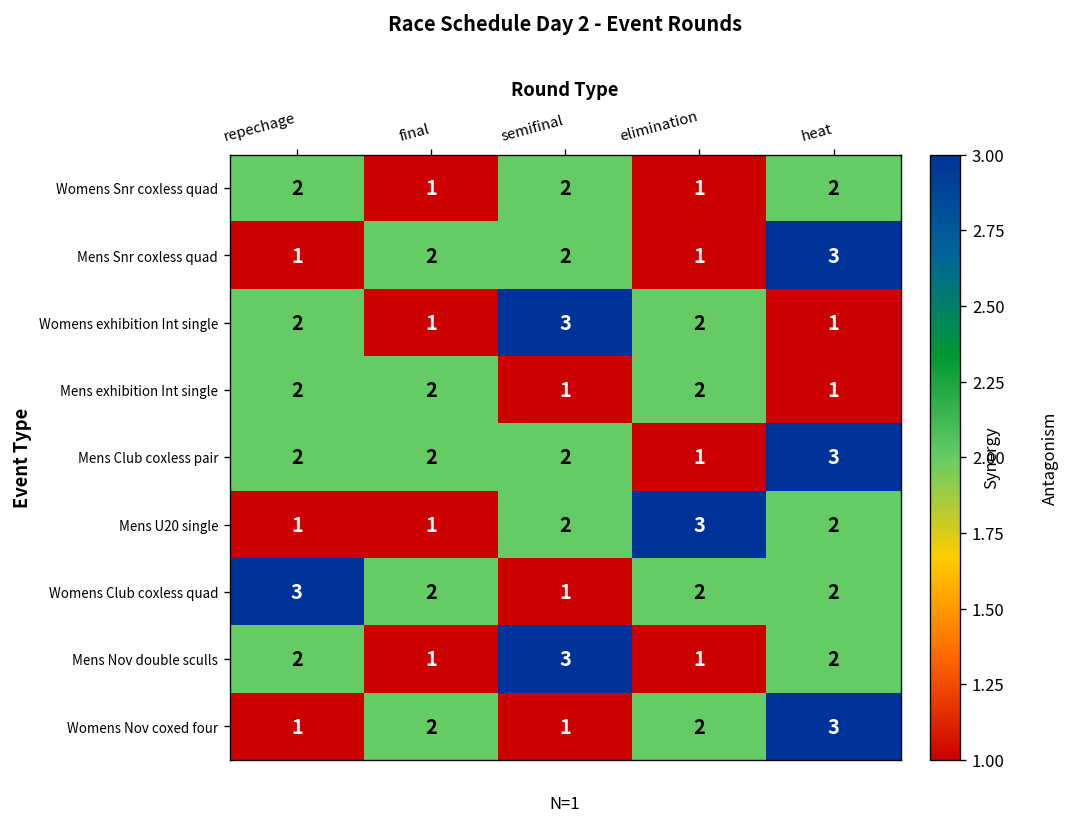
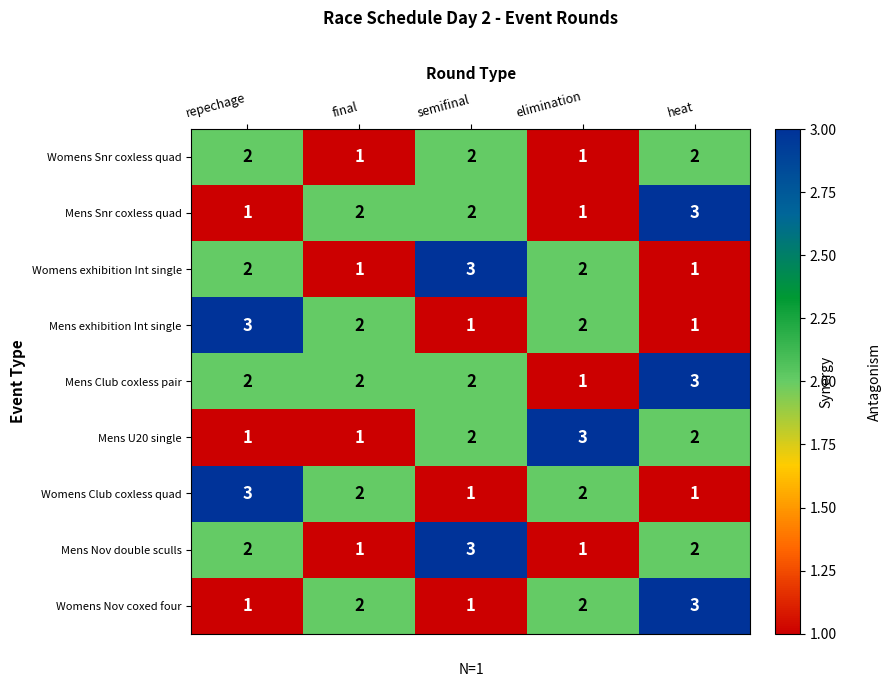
Mens exhibition Int single, repechage: 2 -> 3
Womens Club coxless quad, heat: 2 -> 1
